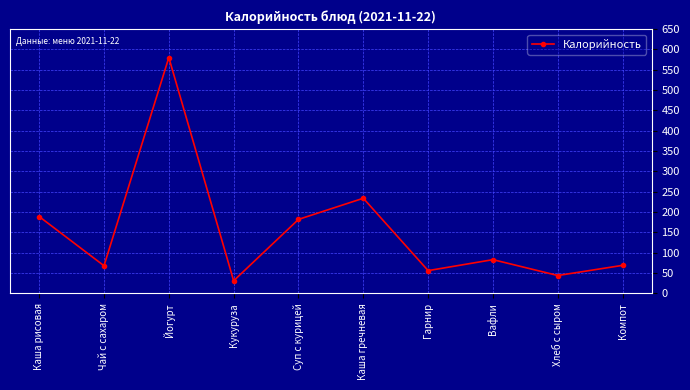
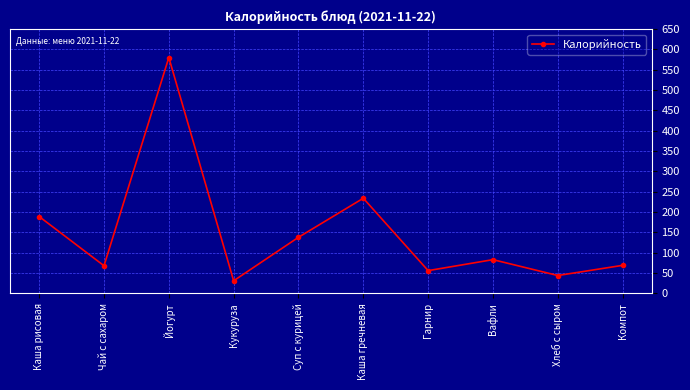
Суп с курицей: 180 -> 140
